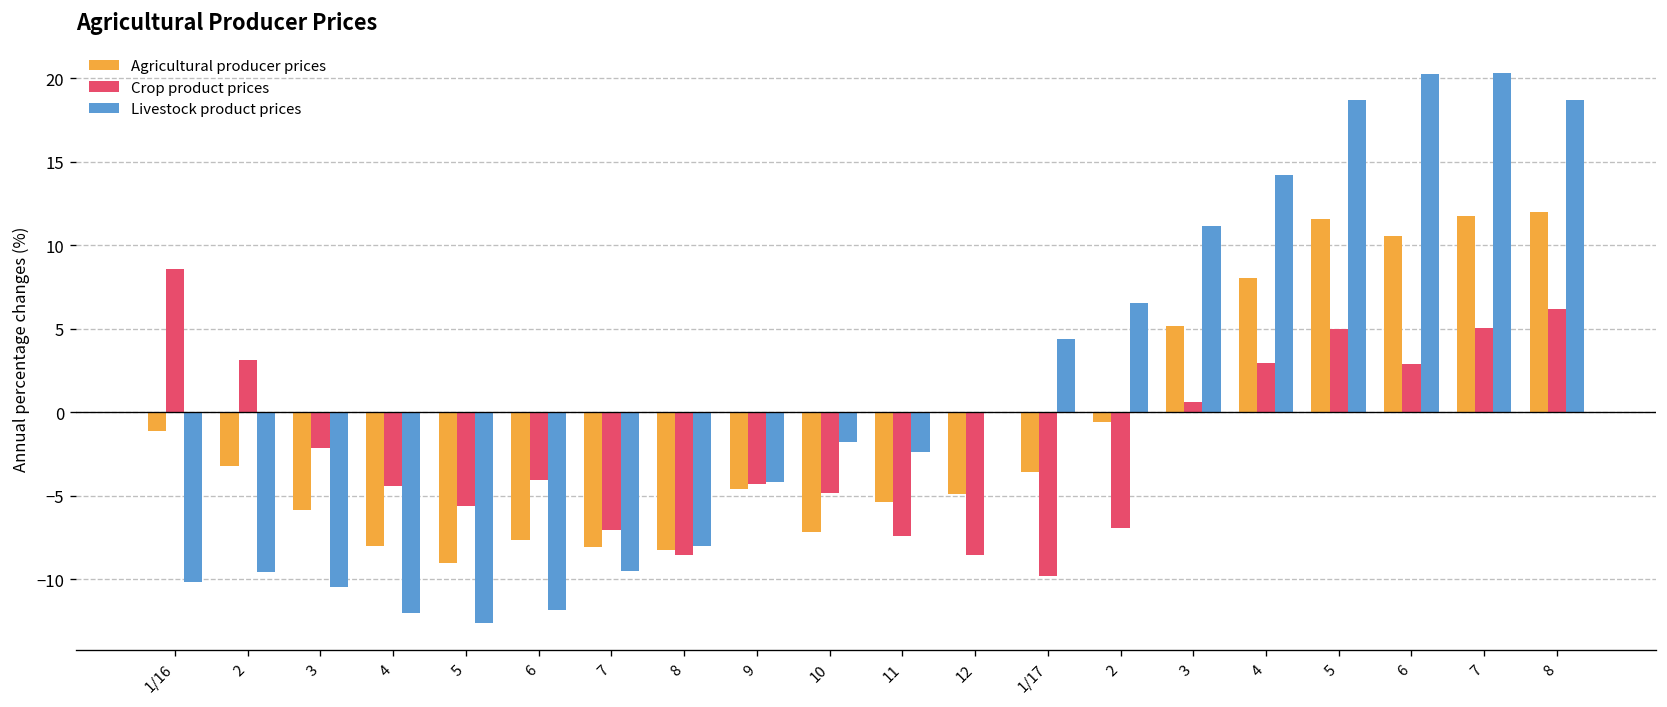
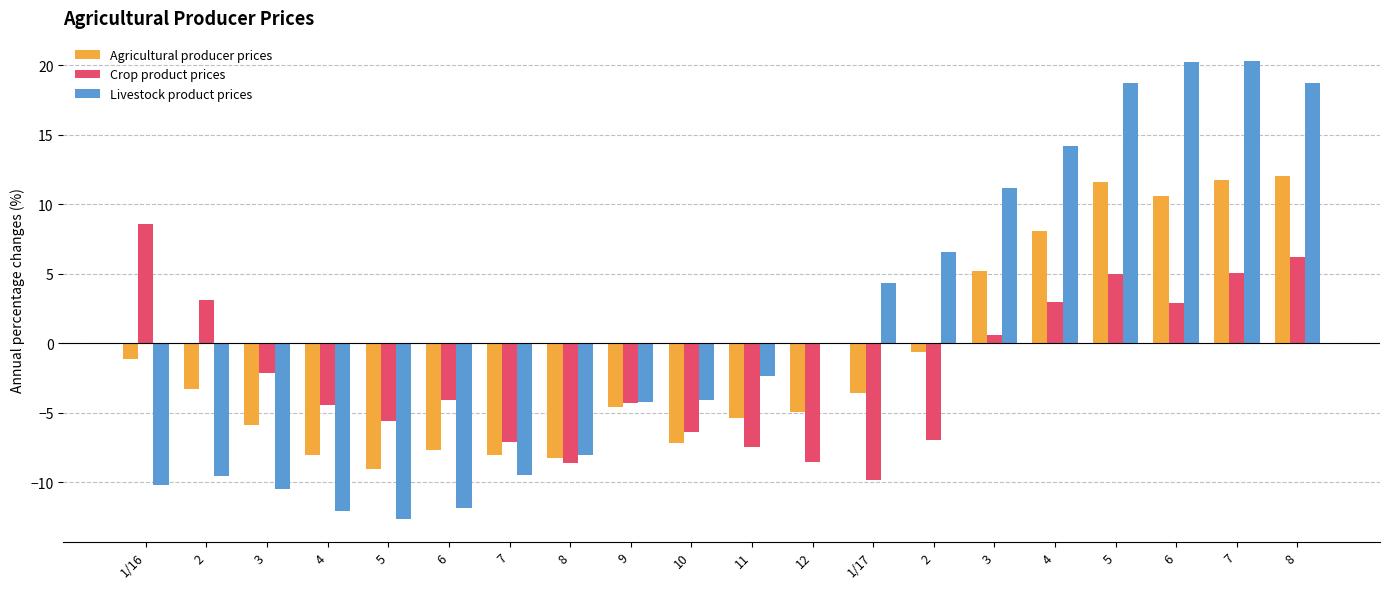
Crop product prices, 10: -4.8 -> -6.4
Livestock product prices, 10: -1.8 -> -4.0
